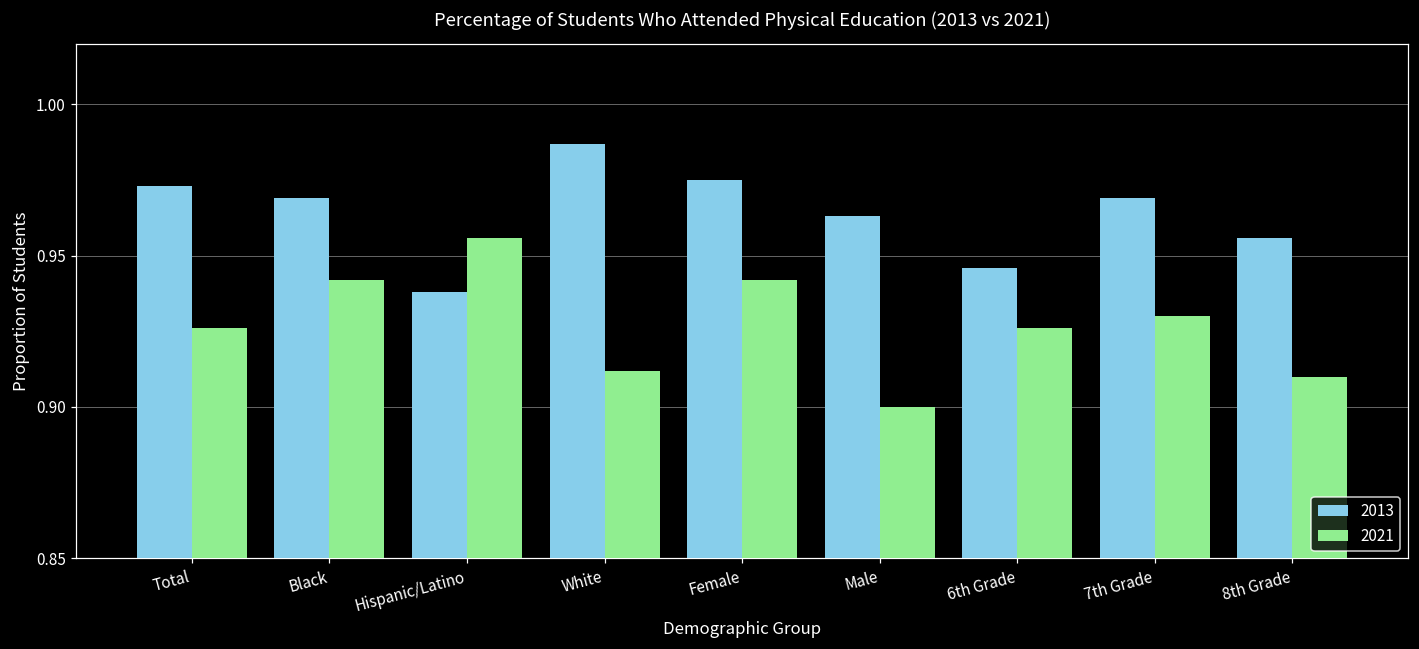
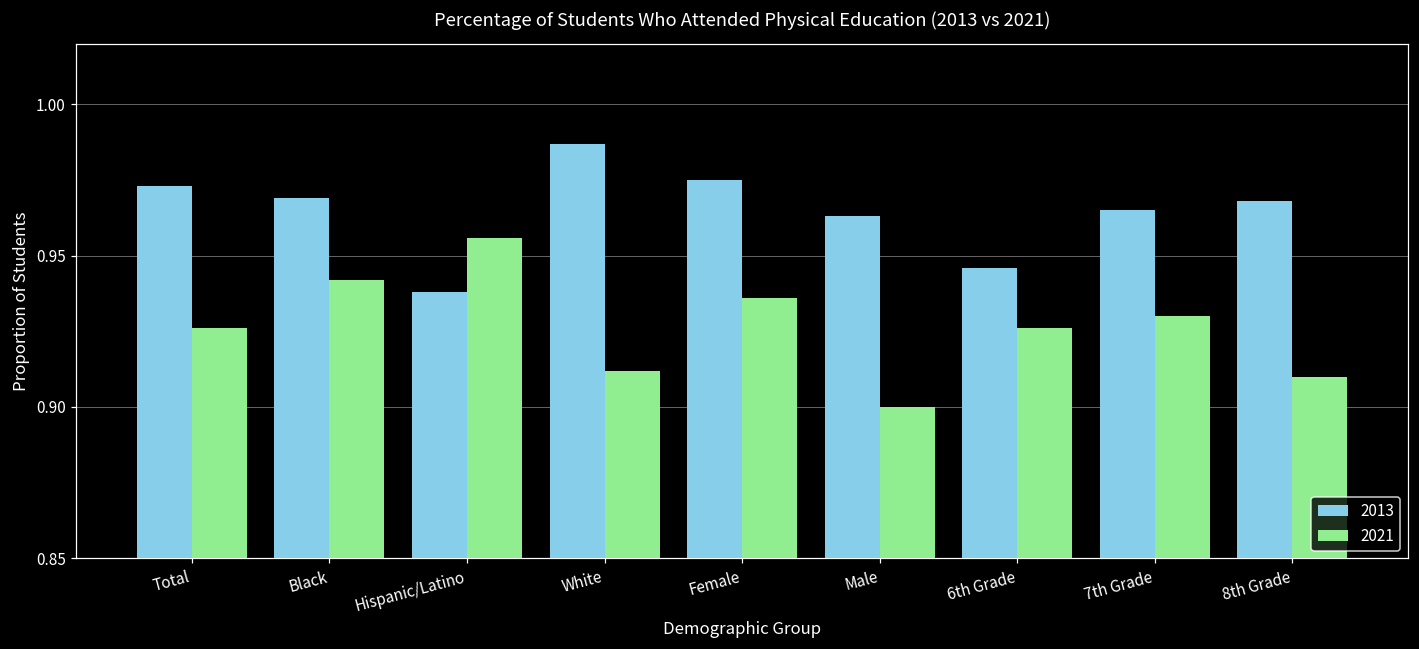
2021, Female: 0.942 -> 0.936
2013, 7th Grade: 0.969 -> 0.965
2013, 8th Grade: 0.956 -> 0.968
